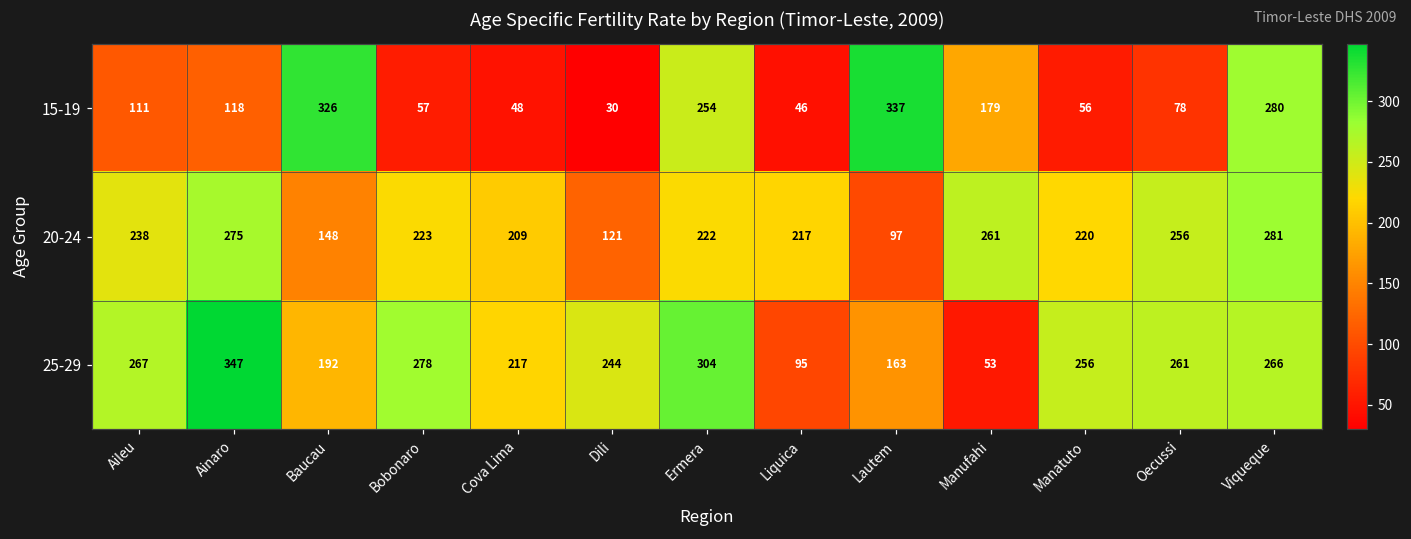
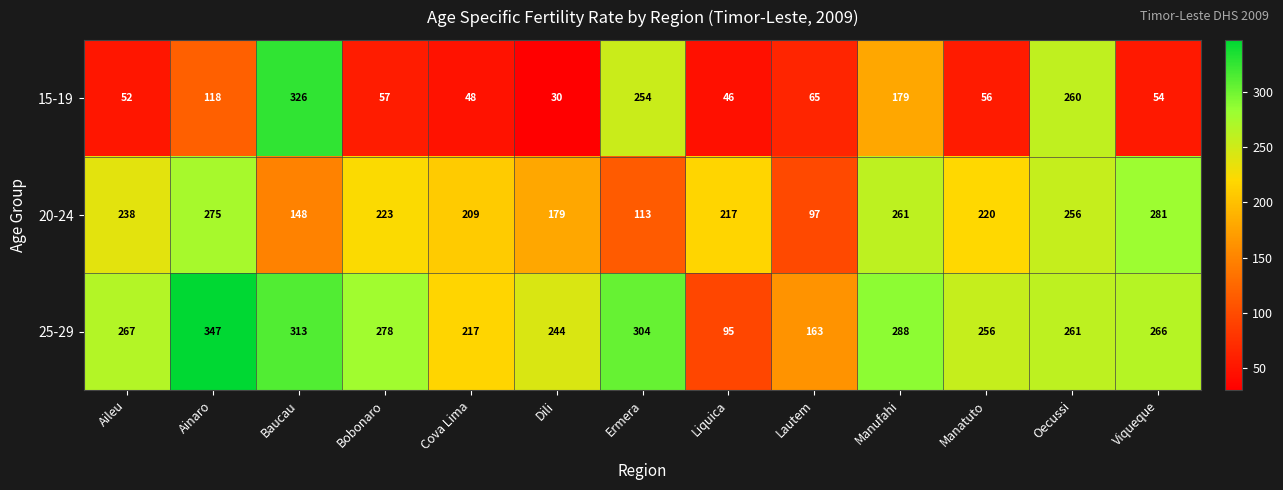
15-19, Aileu: 111 -> 52
15-19, Lautem: 337 -> 65
15-19, Oecussi: 78 -> 260
15-19, Viqueque: 280 -> 54
20-24, Dili: 121 -> 179
20-24, Ermera: 222 -> 113
25-29, Baucau: 192 -> 313
25-29, Manufahi: 53 -> 288
